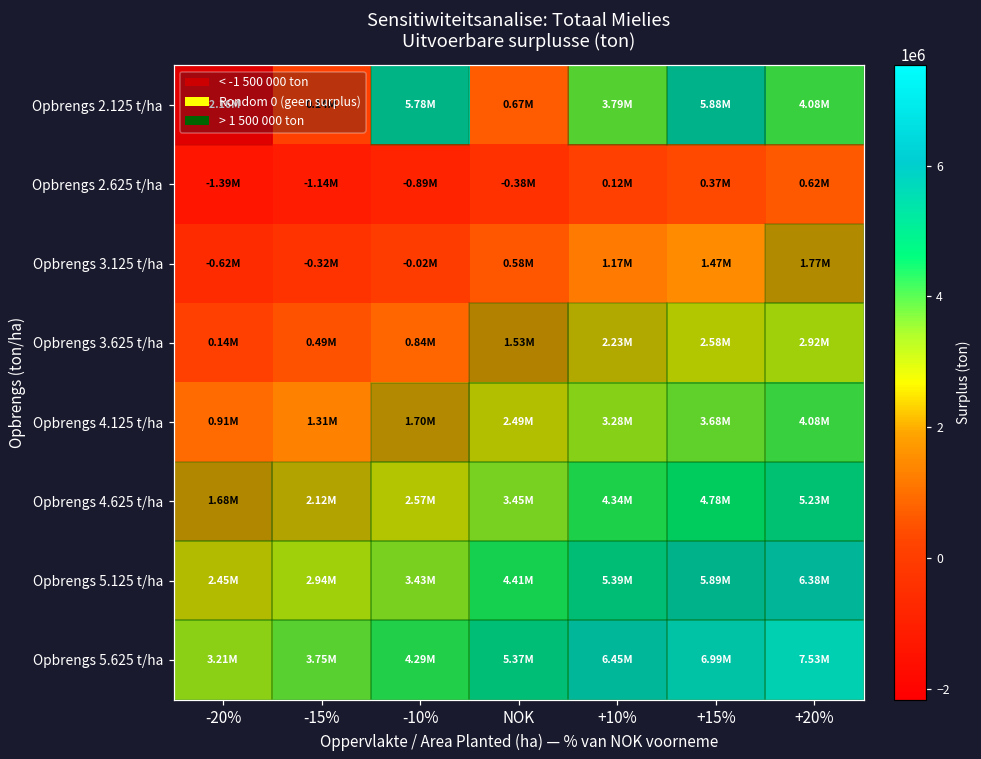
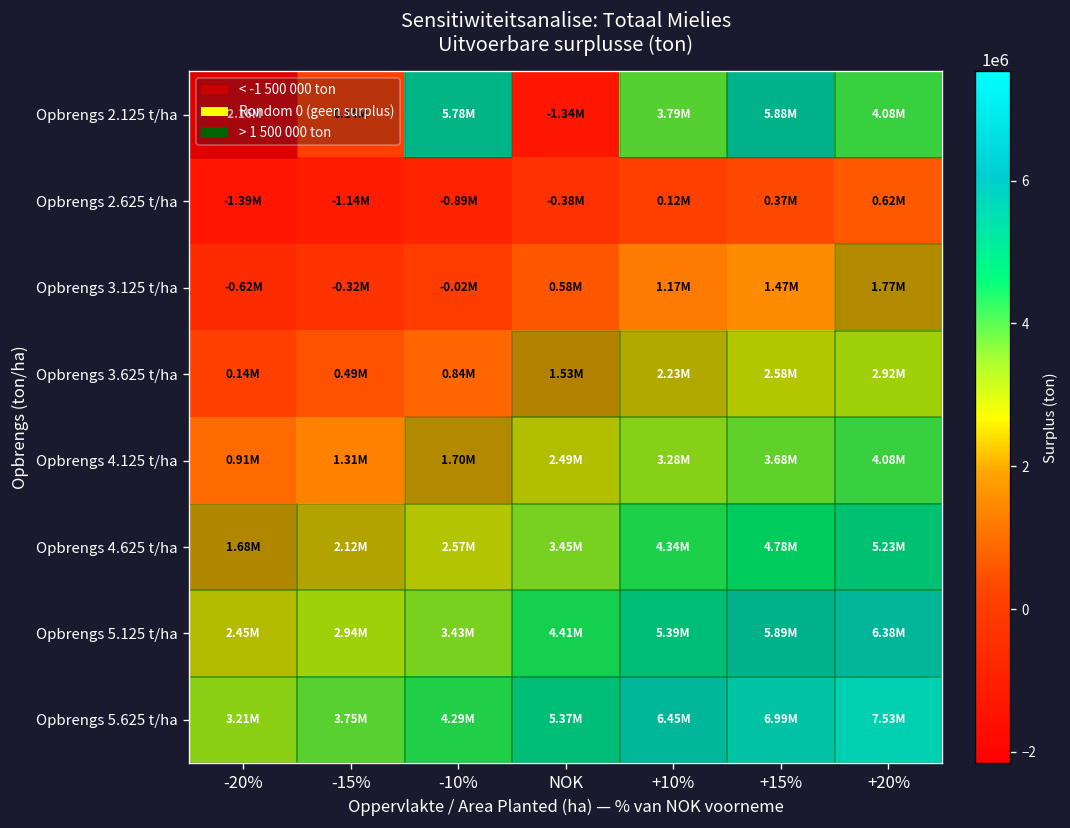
Opbrengs 2.125 t/ha, NOK: 0.67M -> -1.34M
